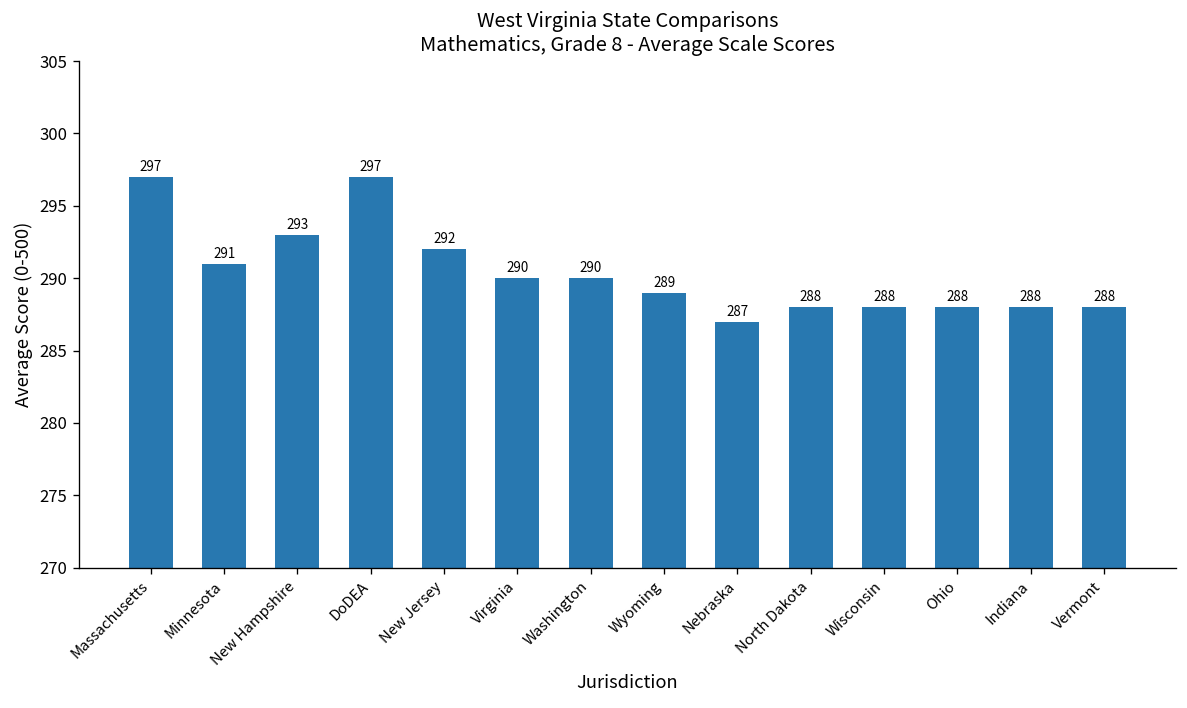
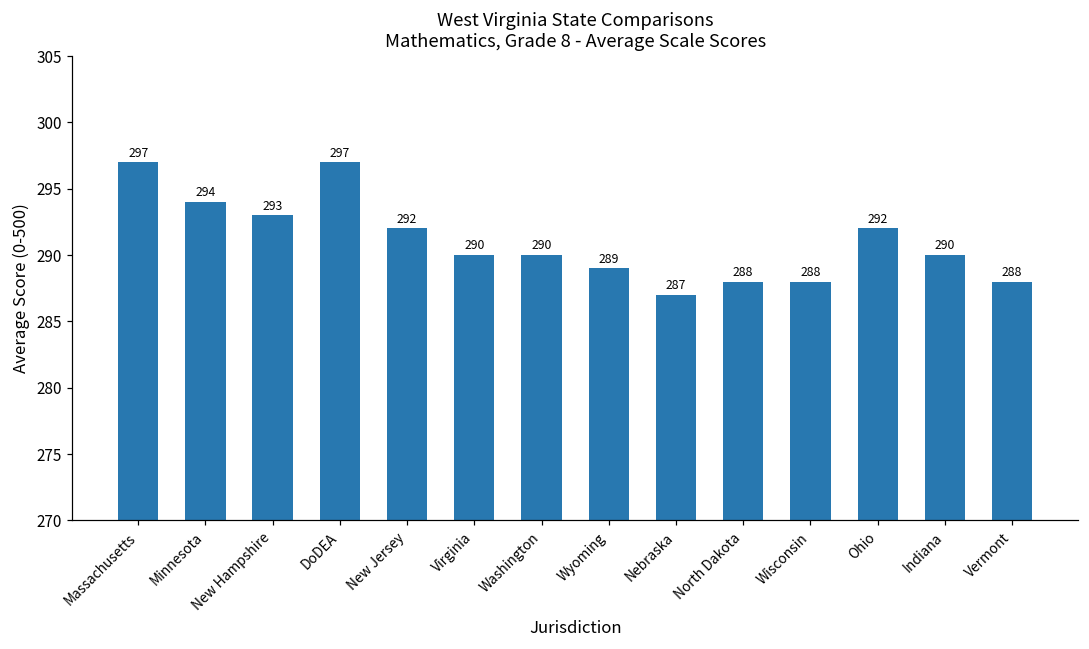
Minnesota: 291 -> 294
Ohio: 288 -> 292
Indiana: 288 -> 290
